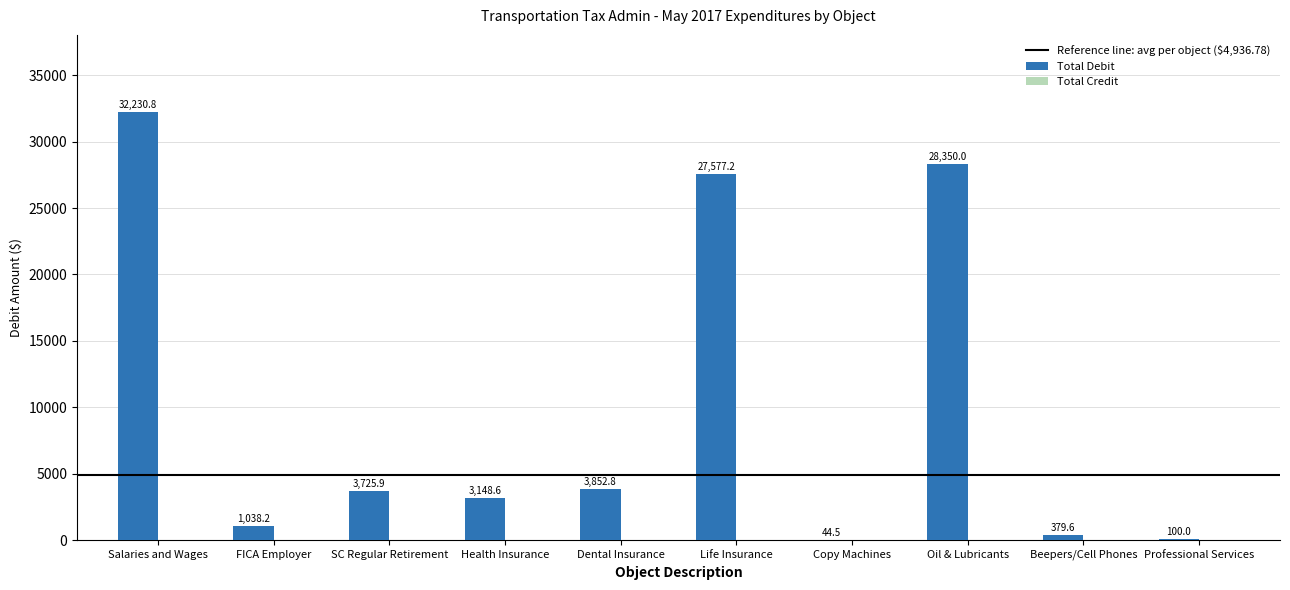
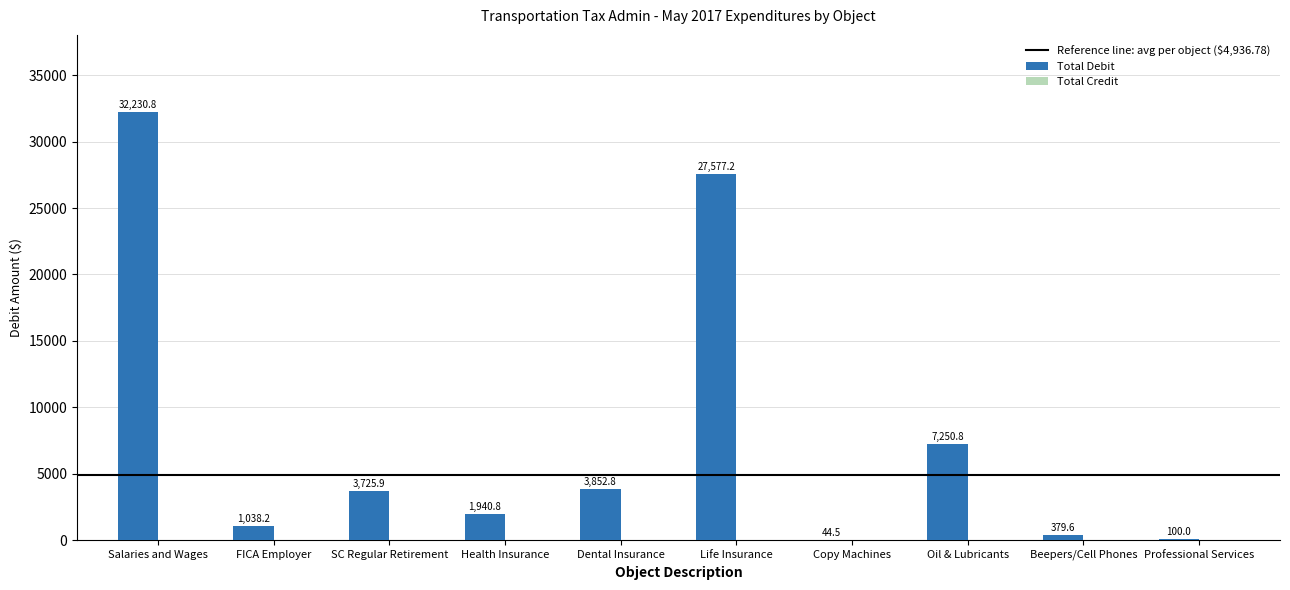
Total Debit, Health Insurance: 3,148.6 -> 1,940.8
Total Debit, Oil & Lubricants: 28,350.0 -> 7,250.8
